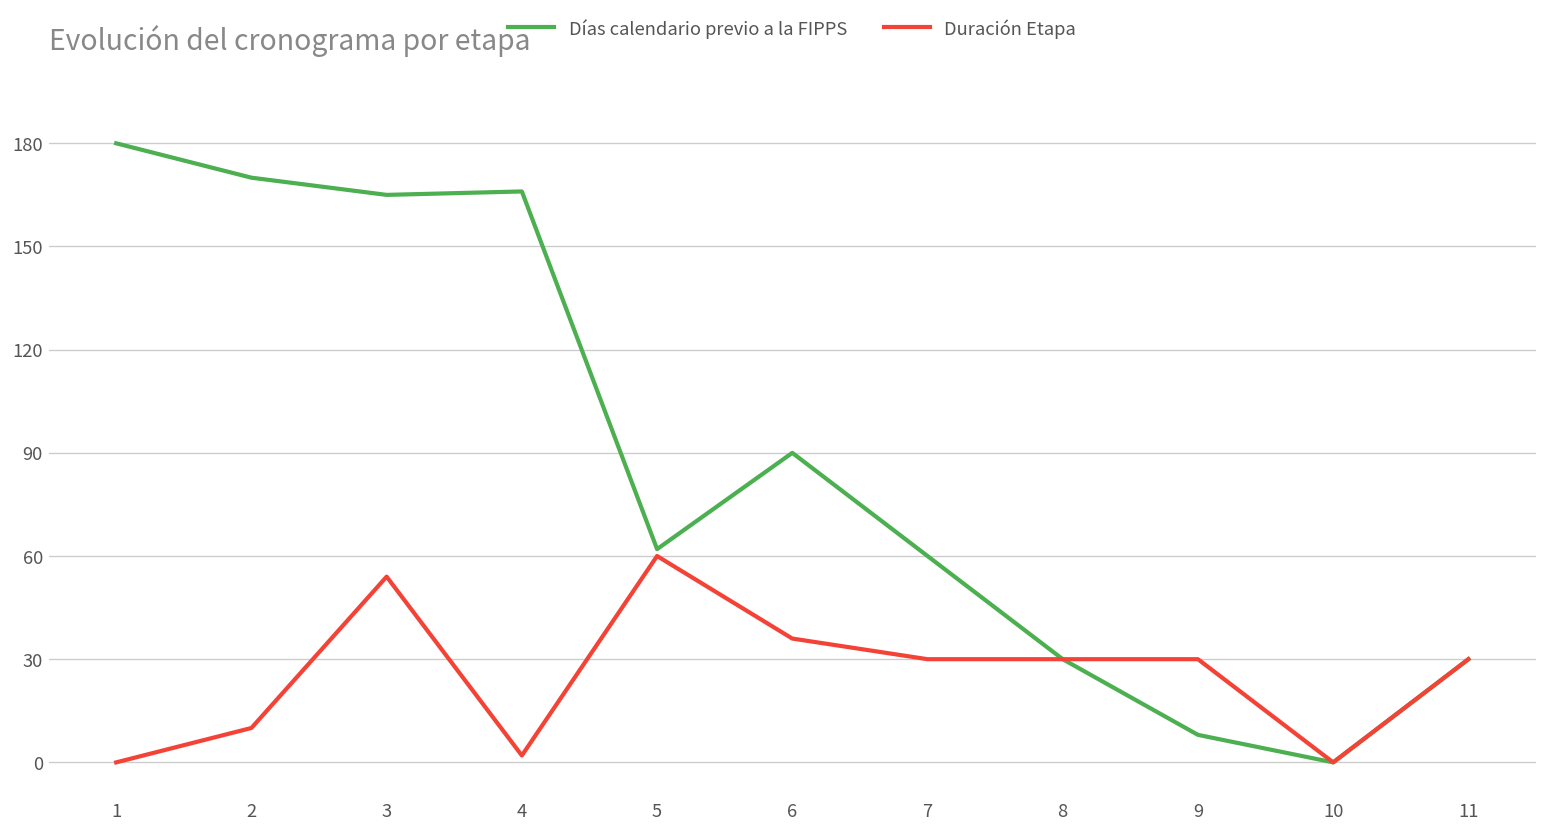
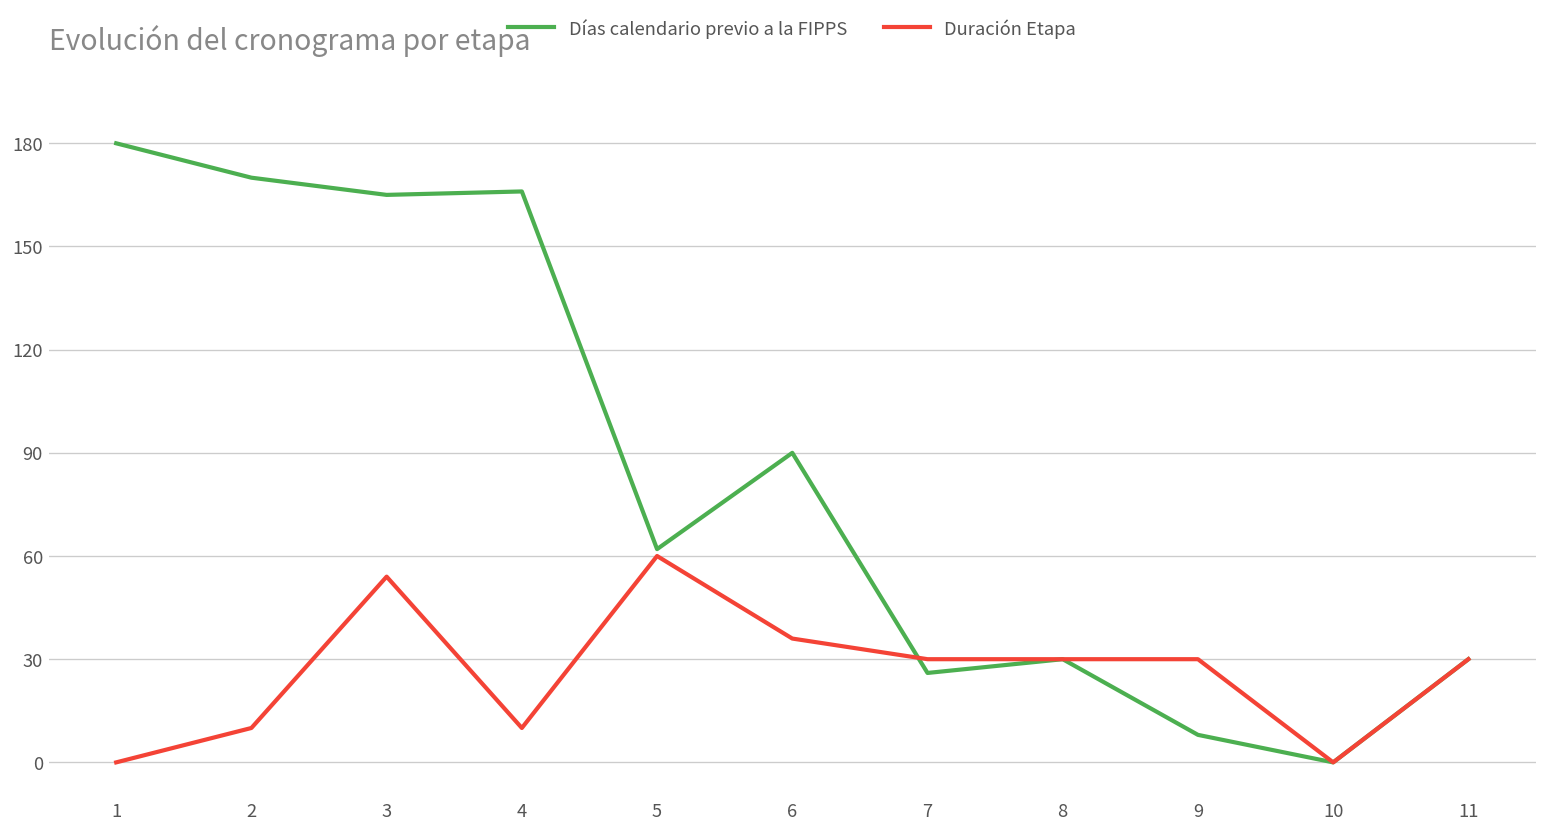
Duración Etapa, 4: 2 -> 10
Días calendario previo a la FIPPS, 7: 60 -> 26
